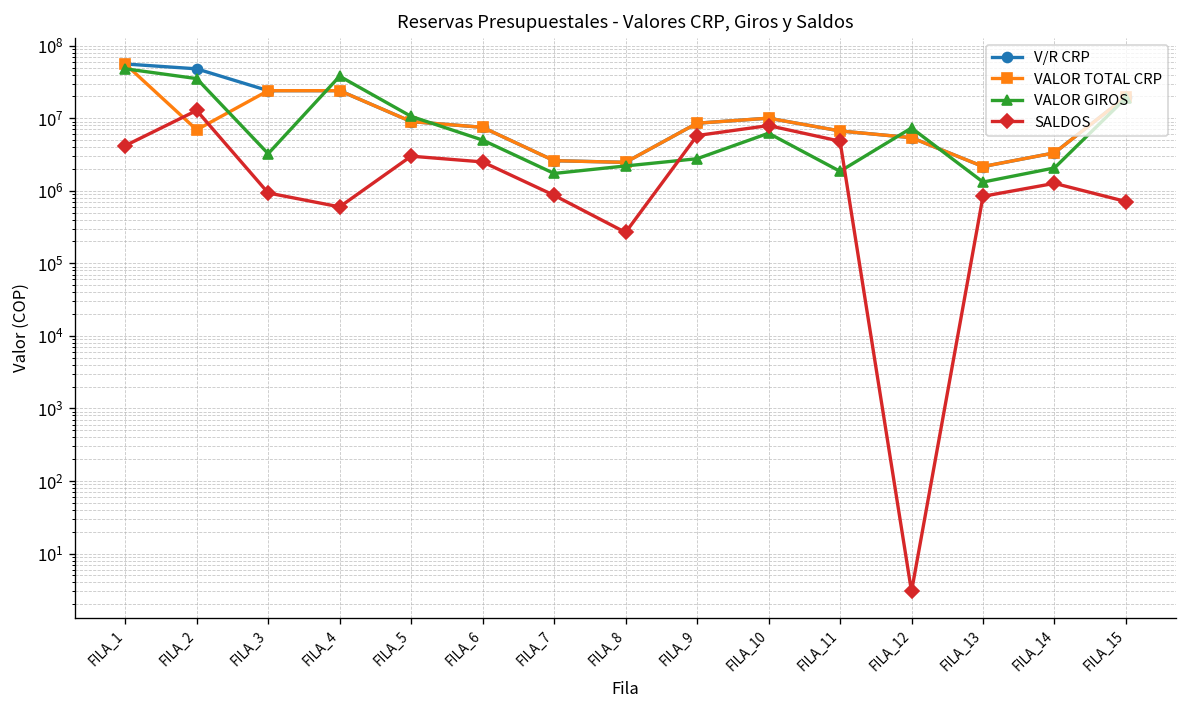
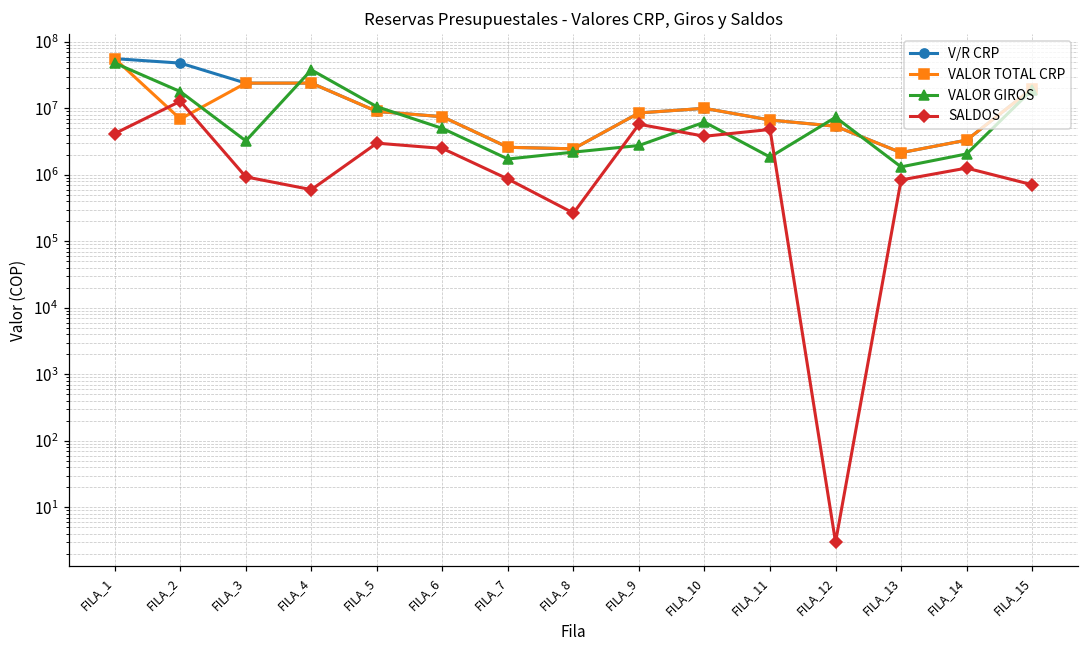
VALOR GIROS, FILA_2: 40000000 -> 18000000
SALDOS, FILA_10: 8000000 -> 4000000
